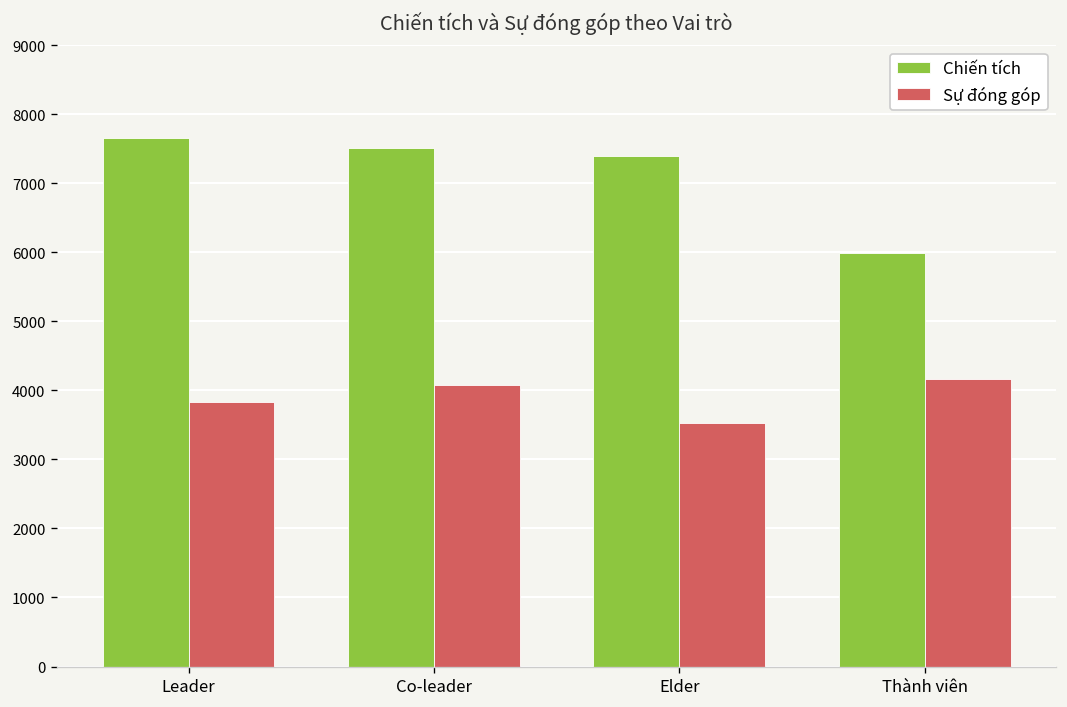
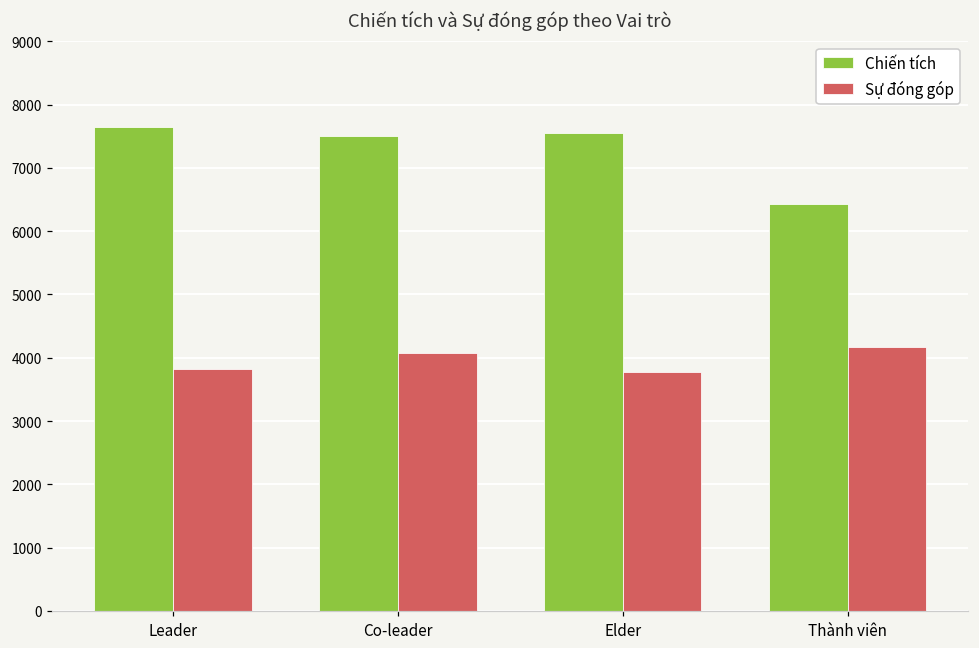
Chiến tích, Elder: 7400 -> 7600
Sự đóng góp, Elder: 3500 -> 3800
Chiến tích, Thành viên: 6000 -> 6400
